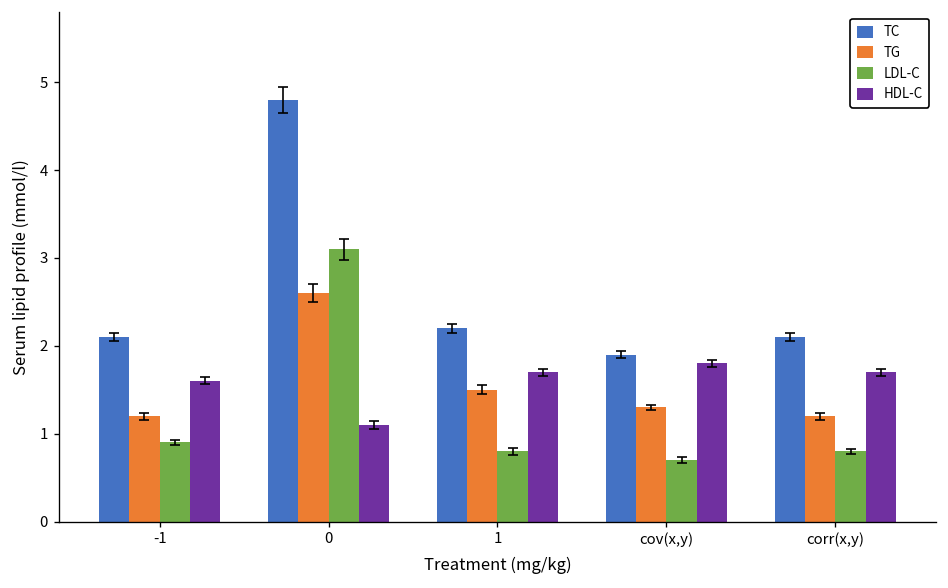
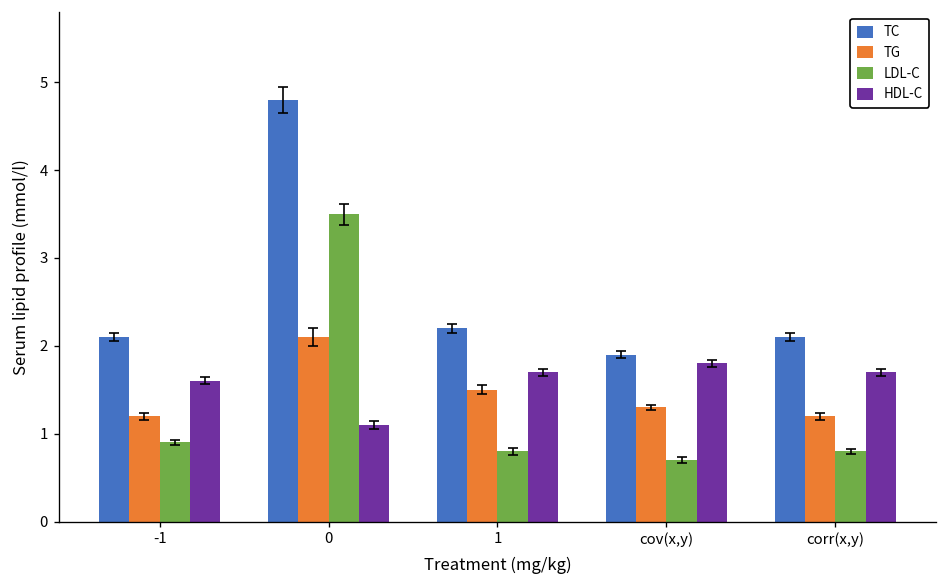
TG, 0: 2.6 -> 2.1
LDL-C, 0: 3.1 -> 3.5
